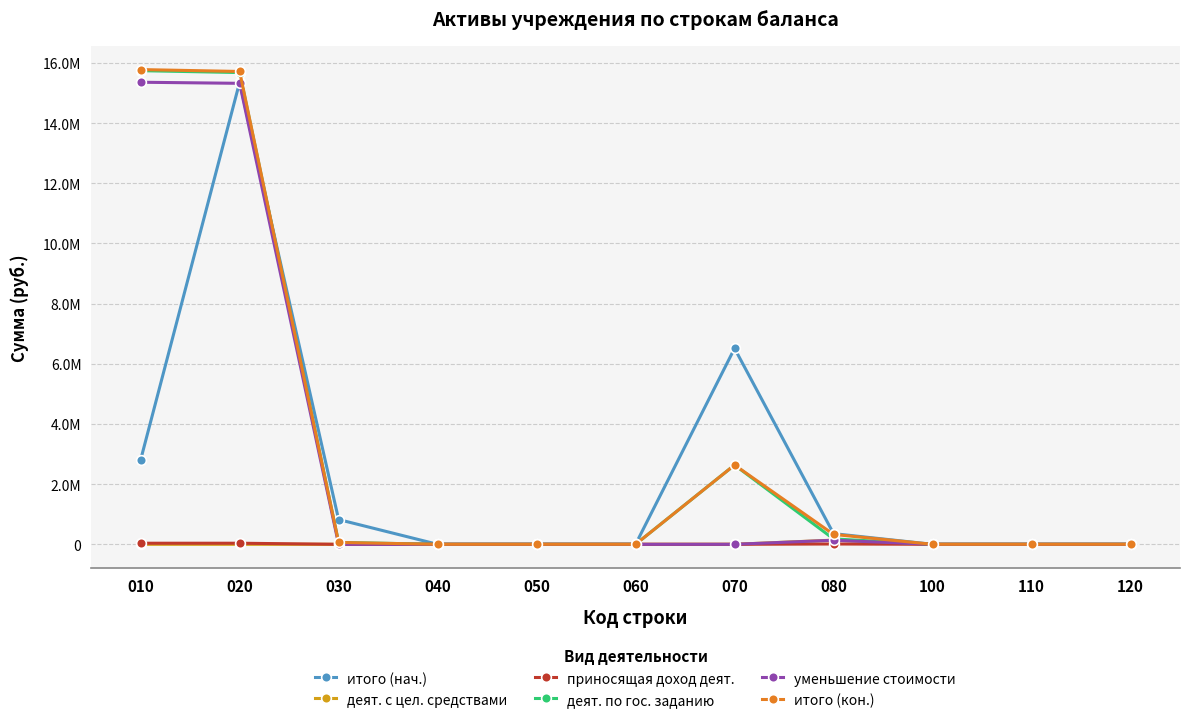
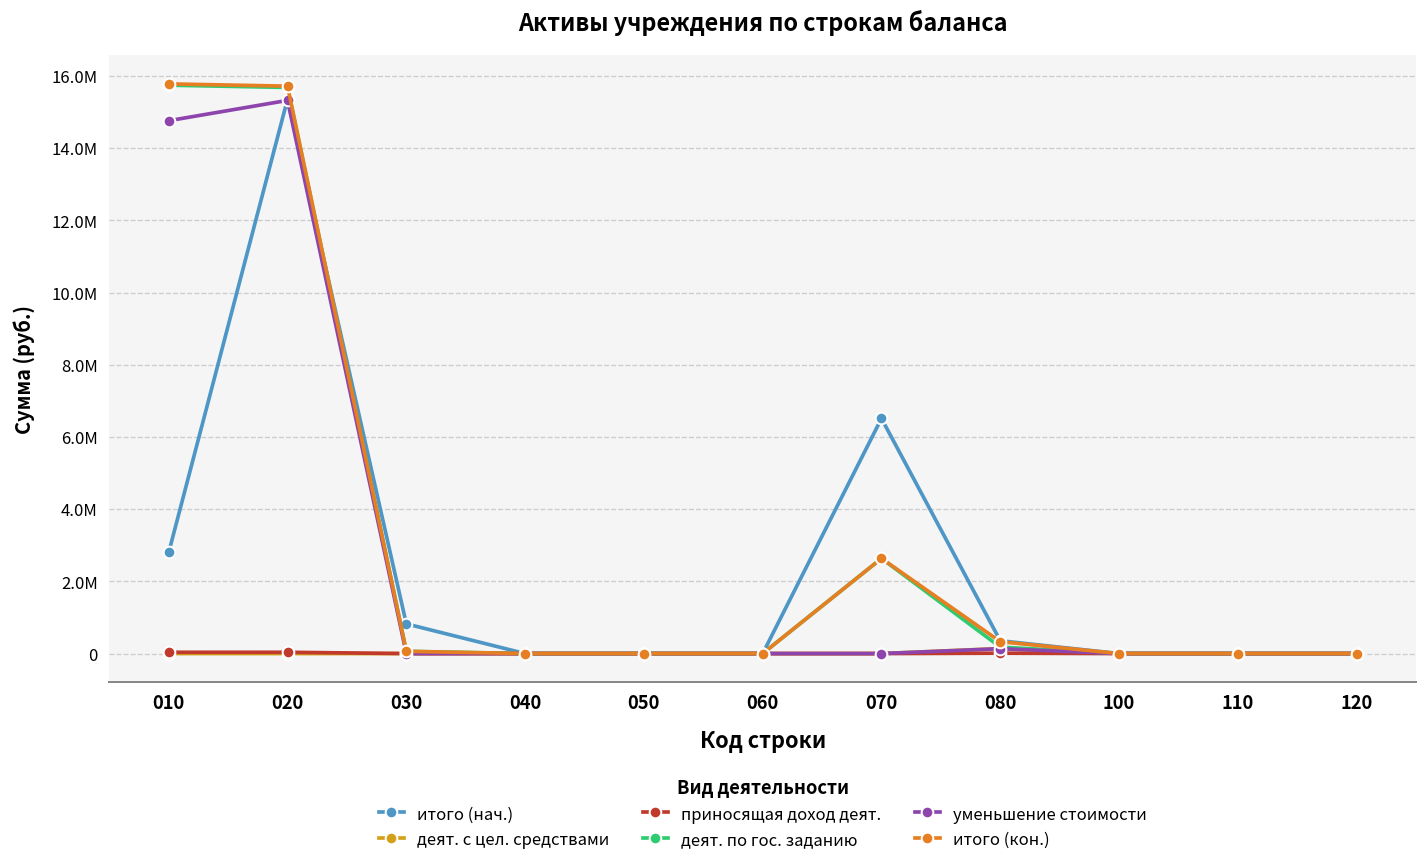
уменьшение стоимости, 010: 15400000 -> 14800000
